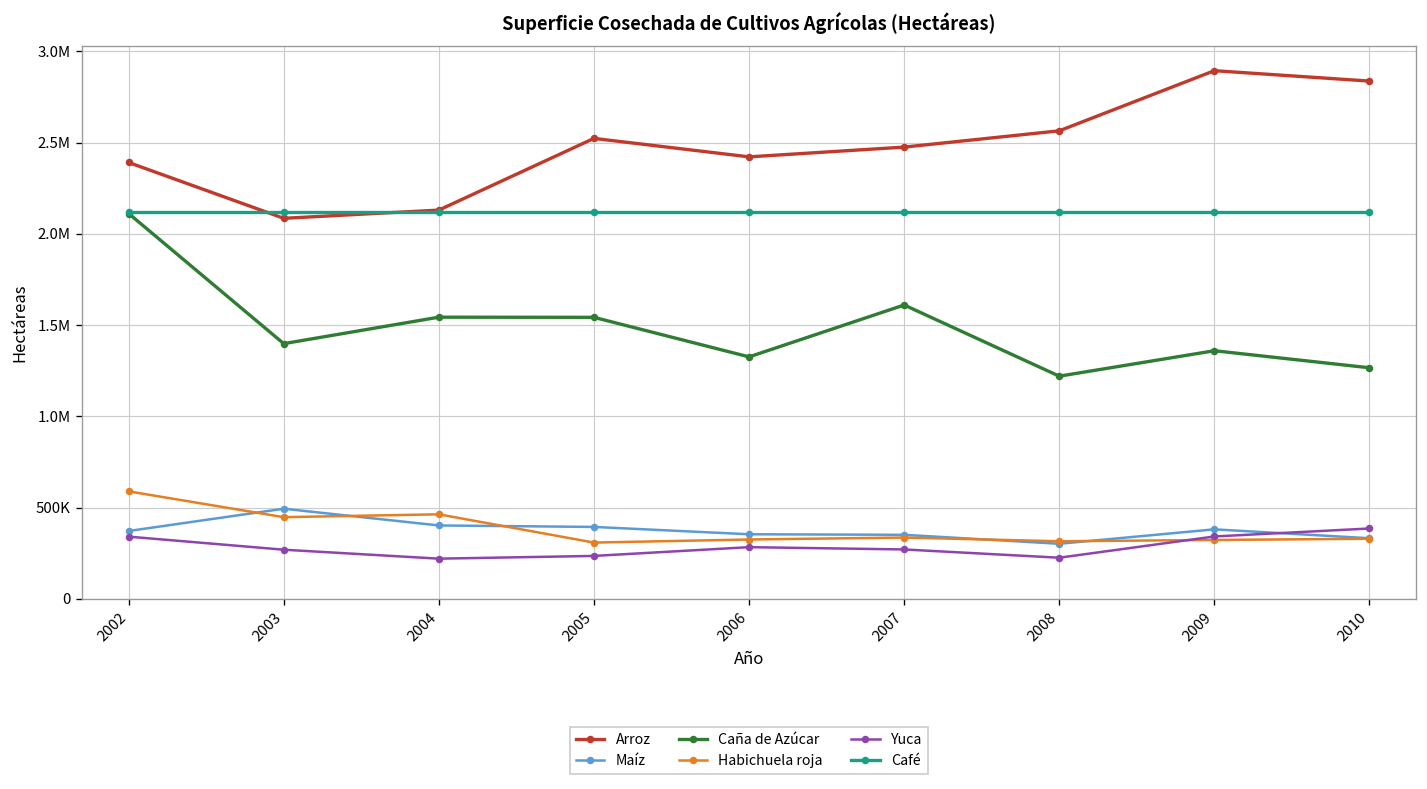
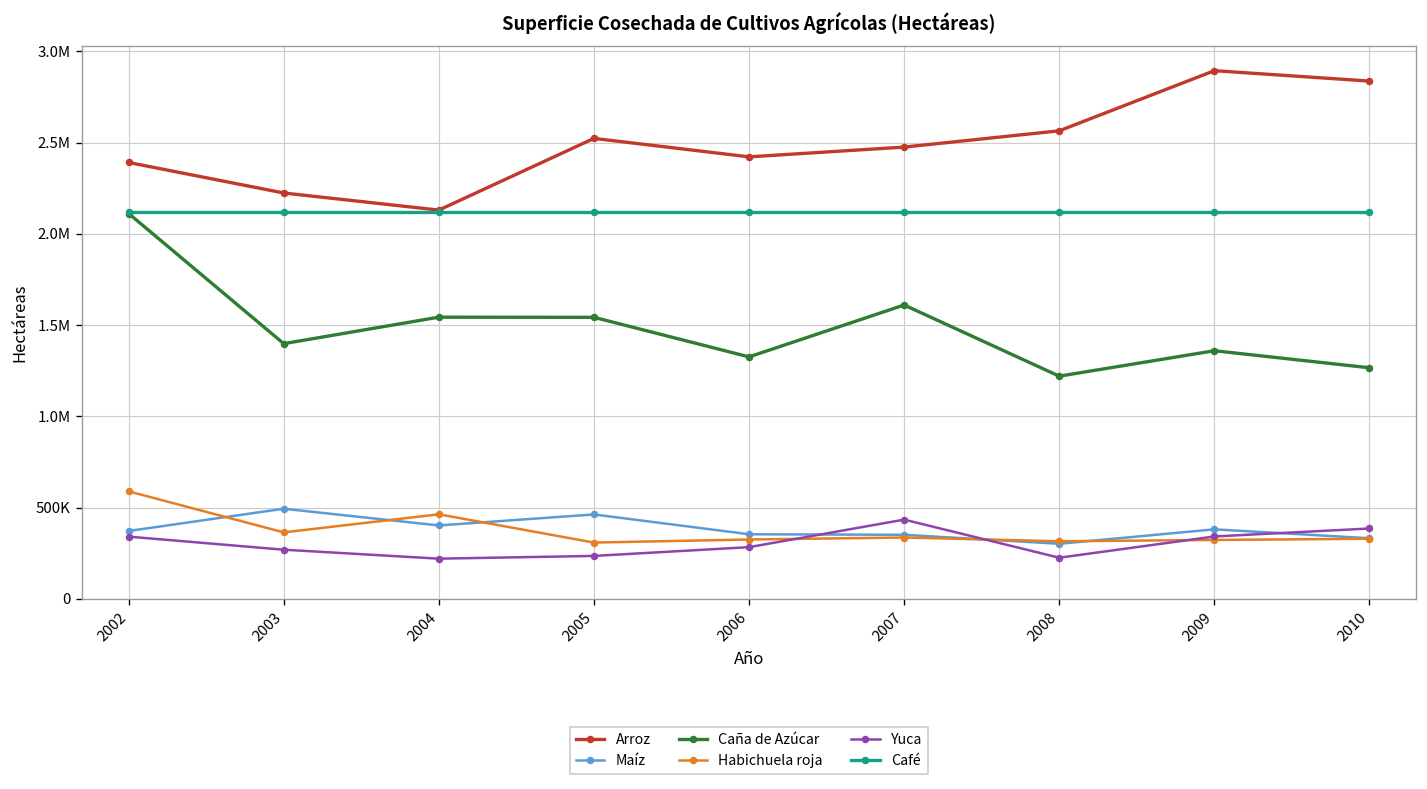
Arroz, 2003: 2080000 -> 2220000
Habichuela roja, 2003: 450000 -> 360000
Maíz, 2005: 390000 -> 460000
Yuca, 2007: 270000 -> 430000
